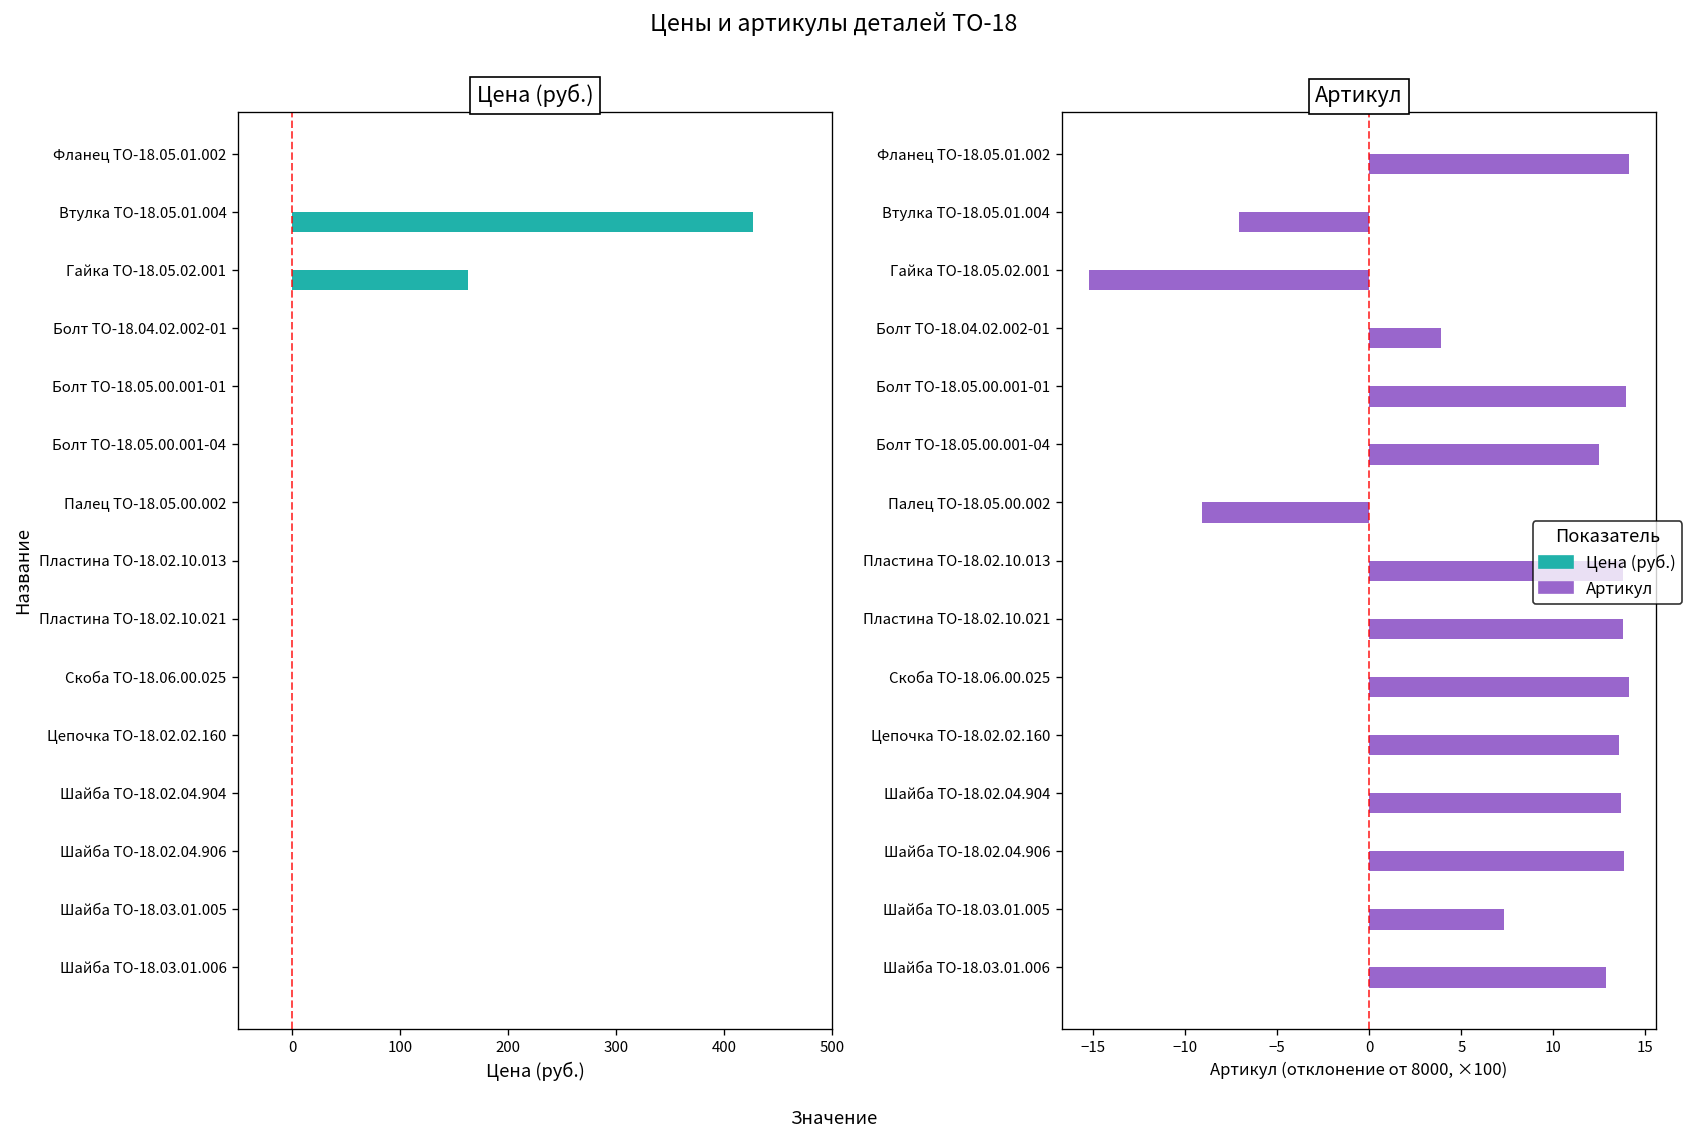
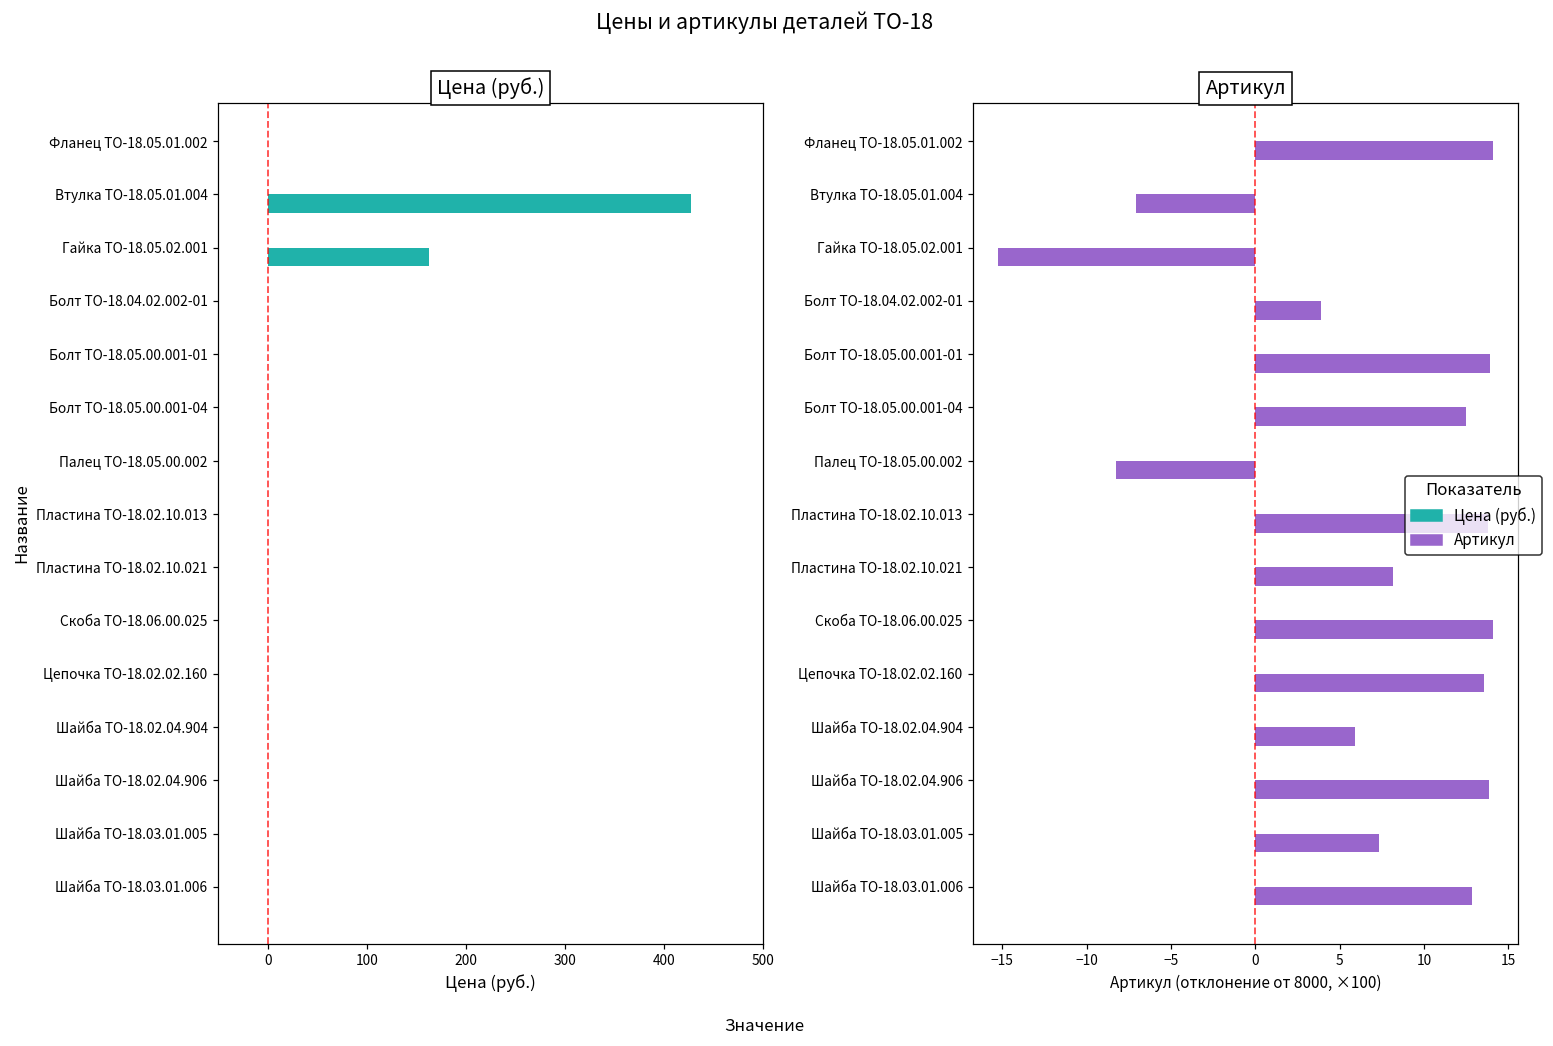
Артикул, Палец ТО-18.05.00.002: -9.1 -> -8.3
Артикул, Пластина ТО-18.02.10.021: 13.8 -> 8.1
Артикул, Шайба ТО-18.02.04.904: 13.7 -> 5.9
